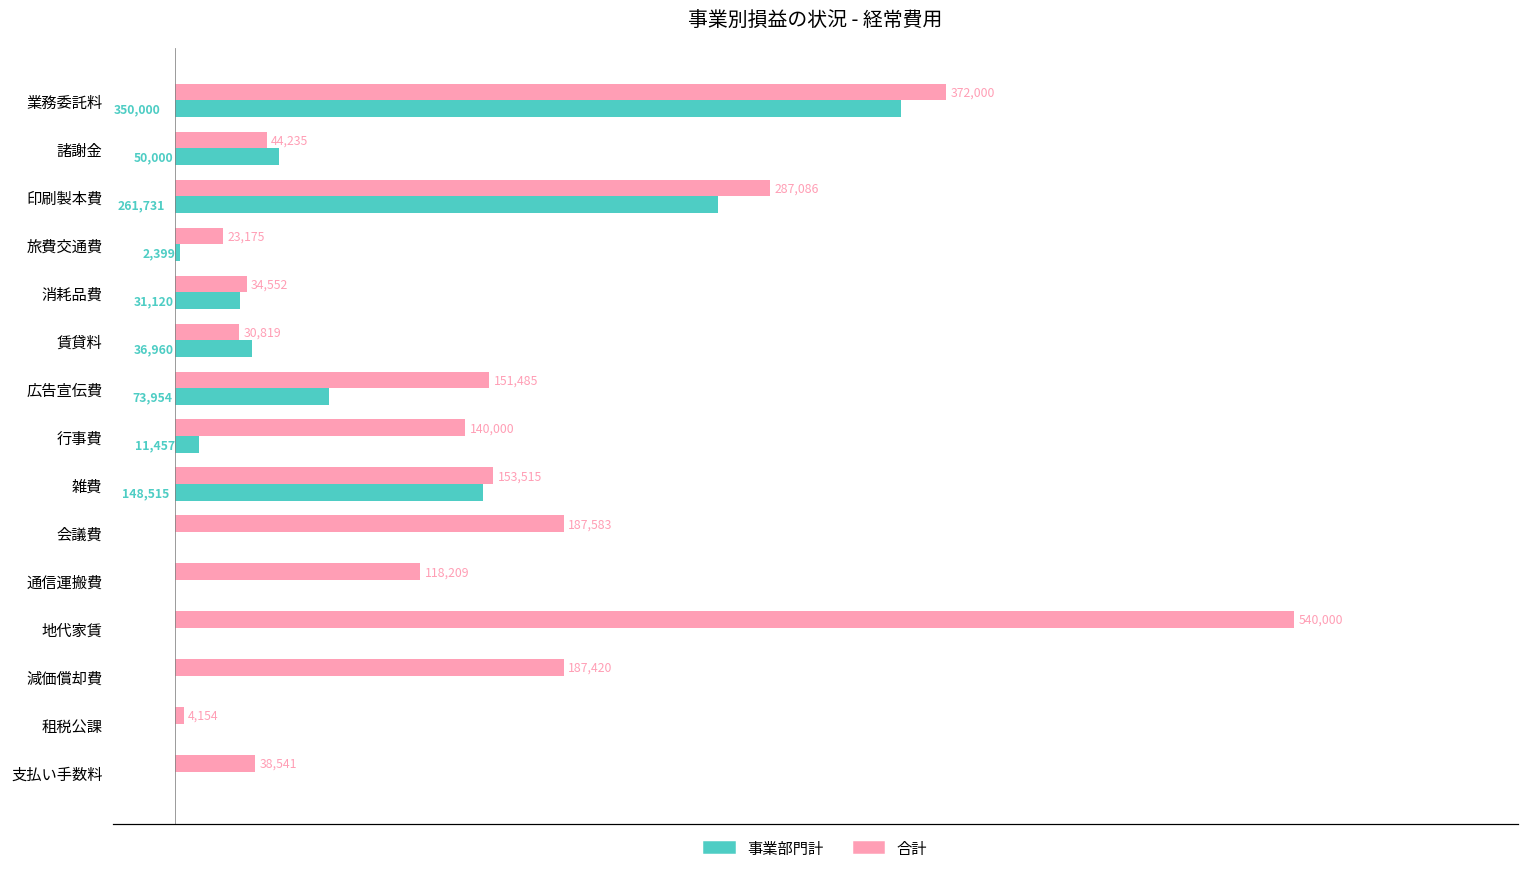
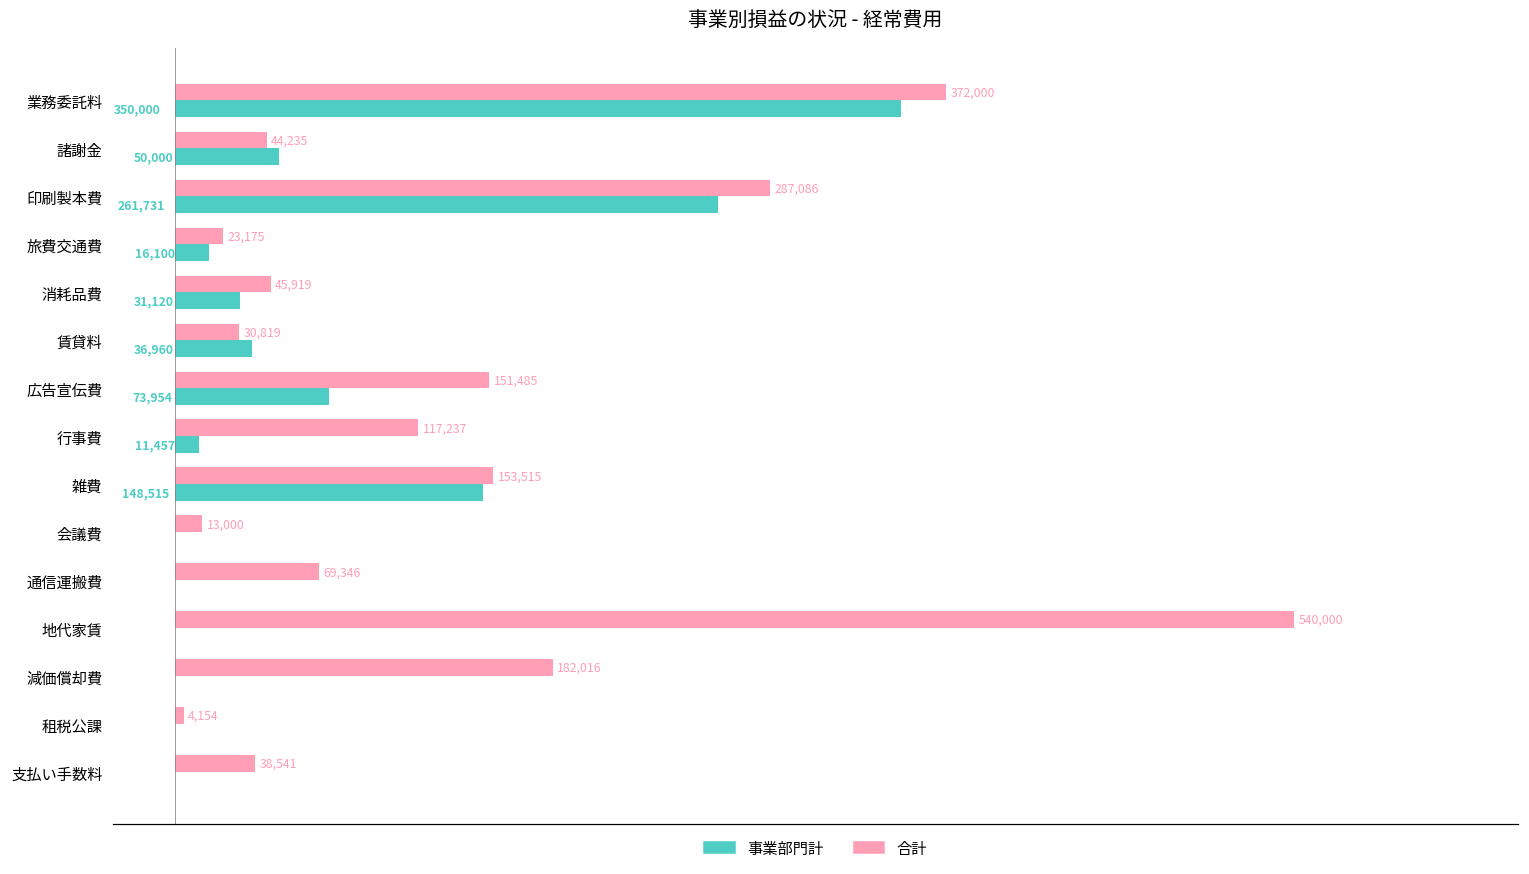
事業部門計, 旅費交通費: 2,399 -> 16,100
合計, 消耗品費: 34,552 -> 45,919
合計, 行事費: 140,000 -> 117,237
合計, 会議費: 187,583 -> 13,000
合計, 通信運搬費: 118,209 -> 69,346
合計, 減価償却費: 187,420 -> 182,016
